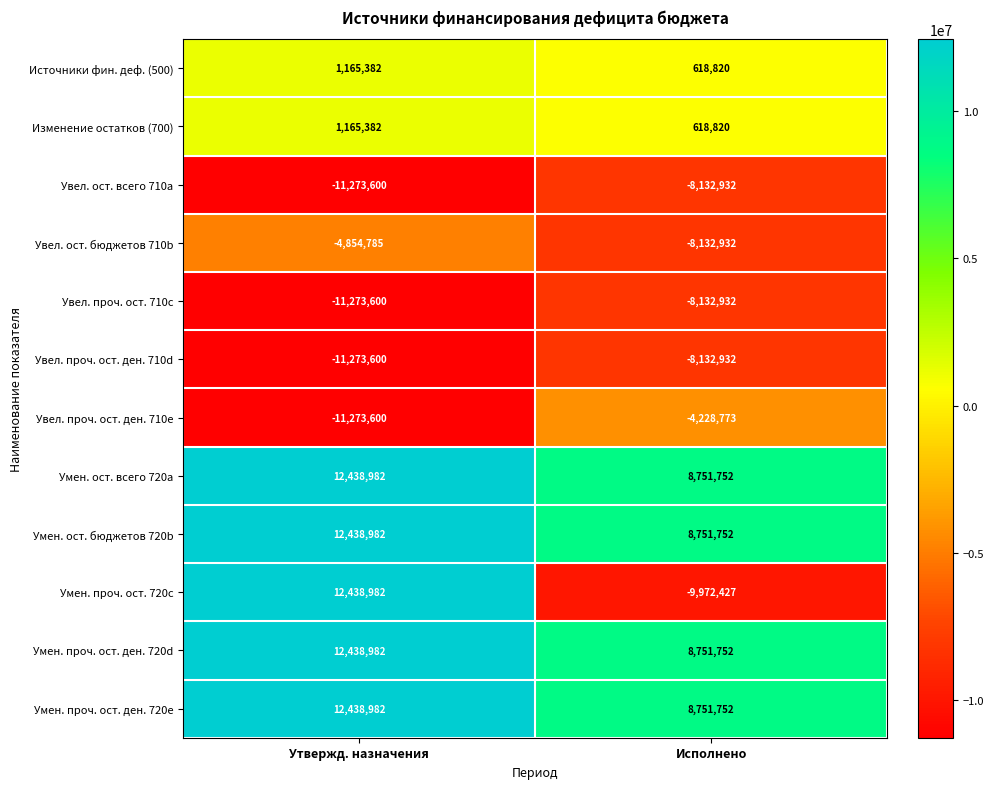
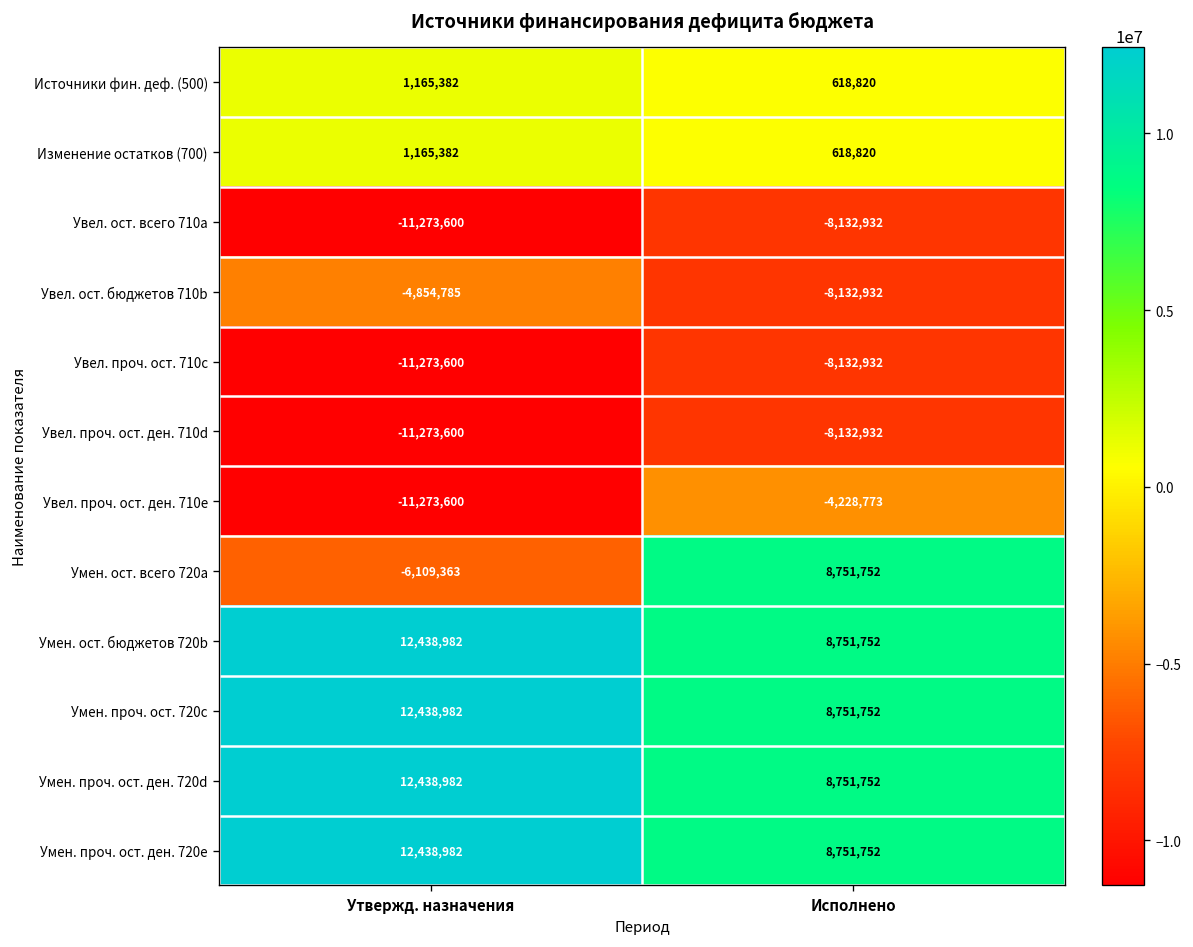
Умен. ост. всего 720a, Утвержд. назначения: 12,438,982 -> -6,109,363
Умен. проч. ост. 720c, Исполнено: -9,972,427 -> 8,751,752
